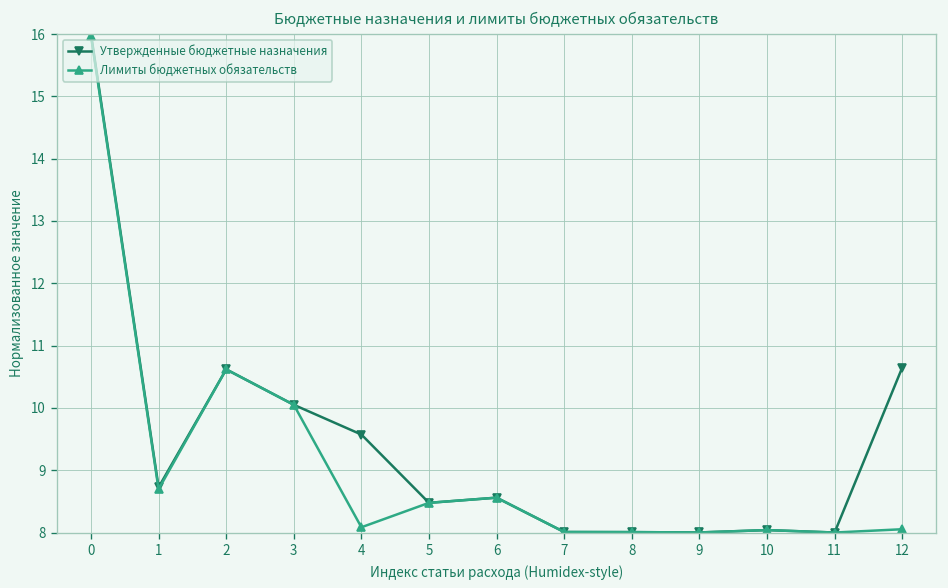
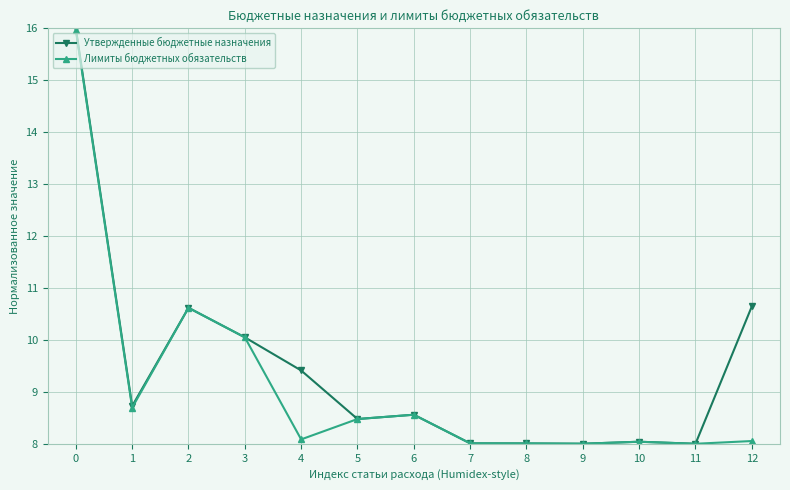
Утвержденные бюджетные назначения, 4: 9.6 -> 9.4
